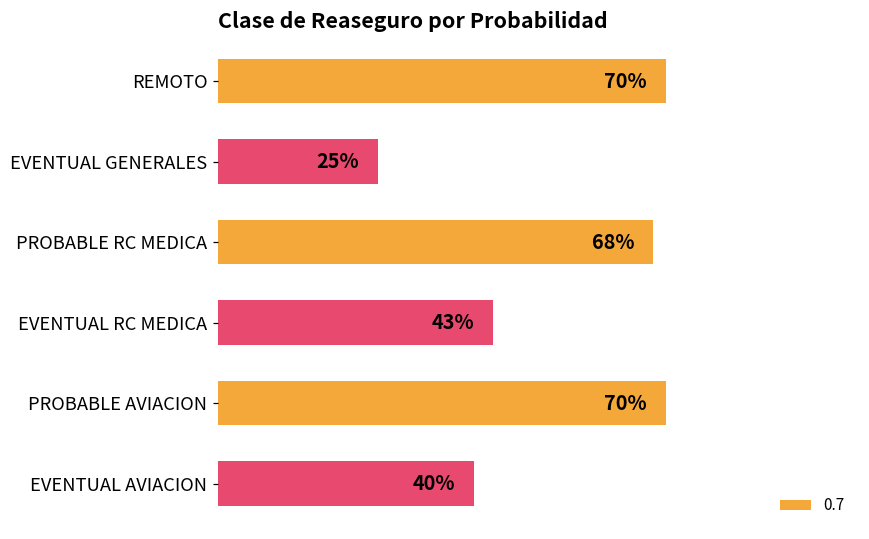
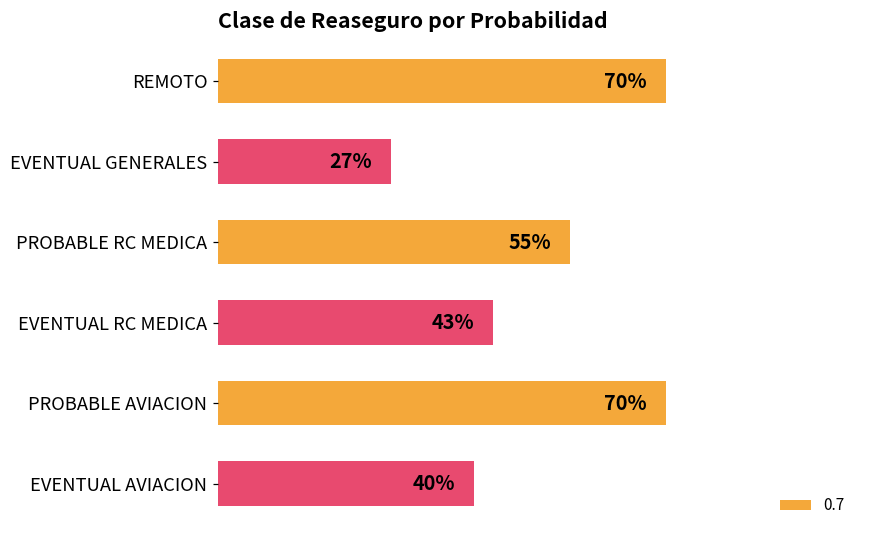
EVENTUAL GENERALES: 25% -> 27%
PROBABLE RC MEDICA: 68% -> 55%
